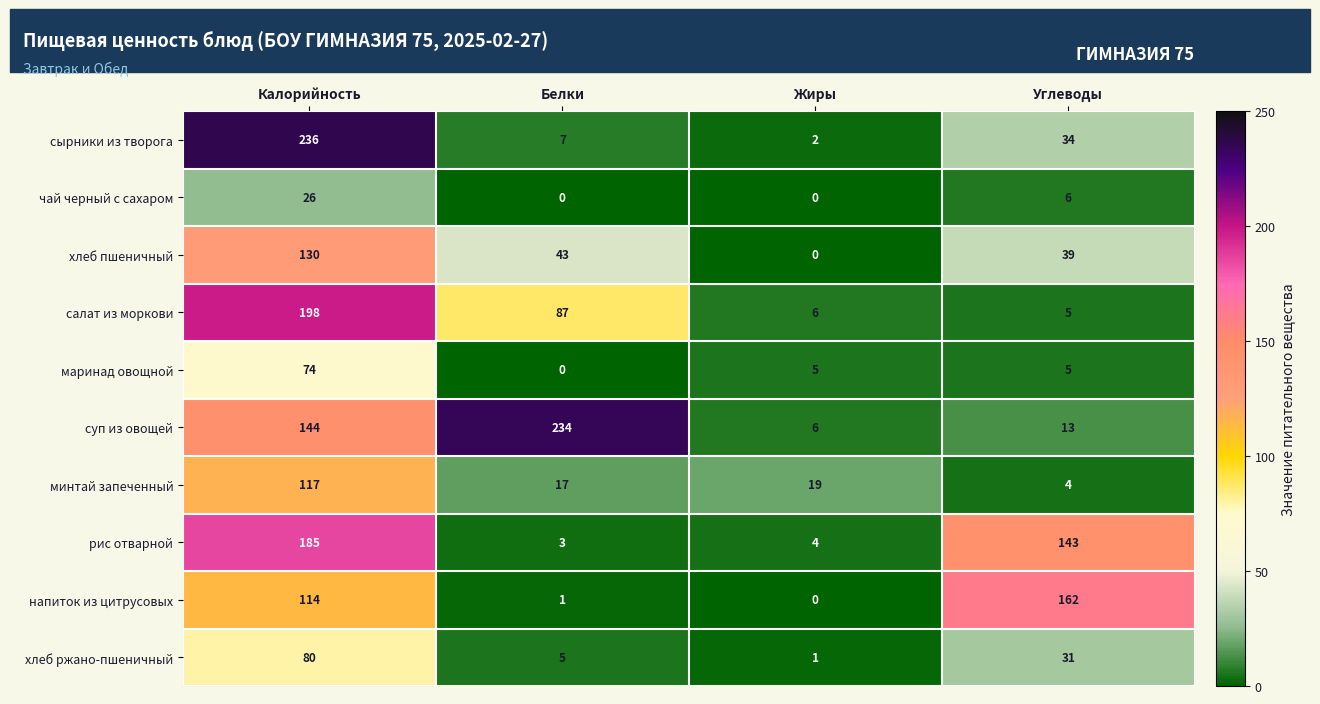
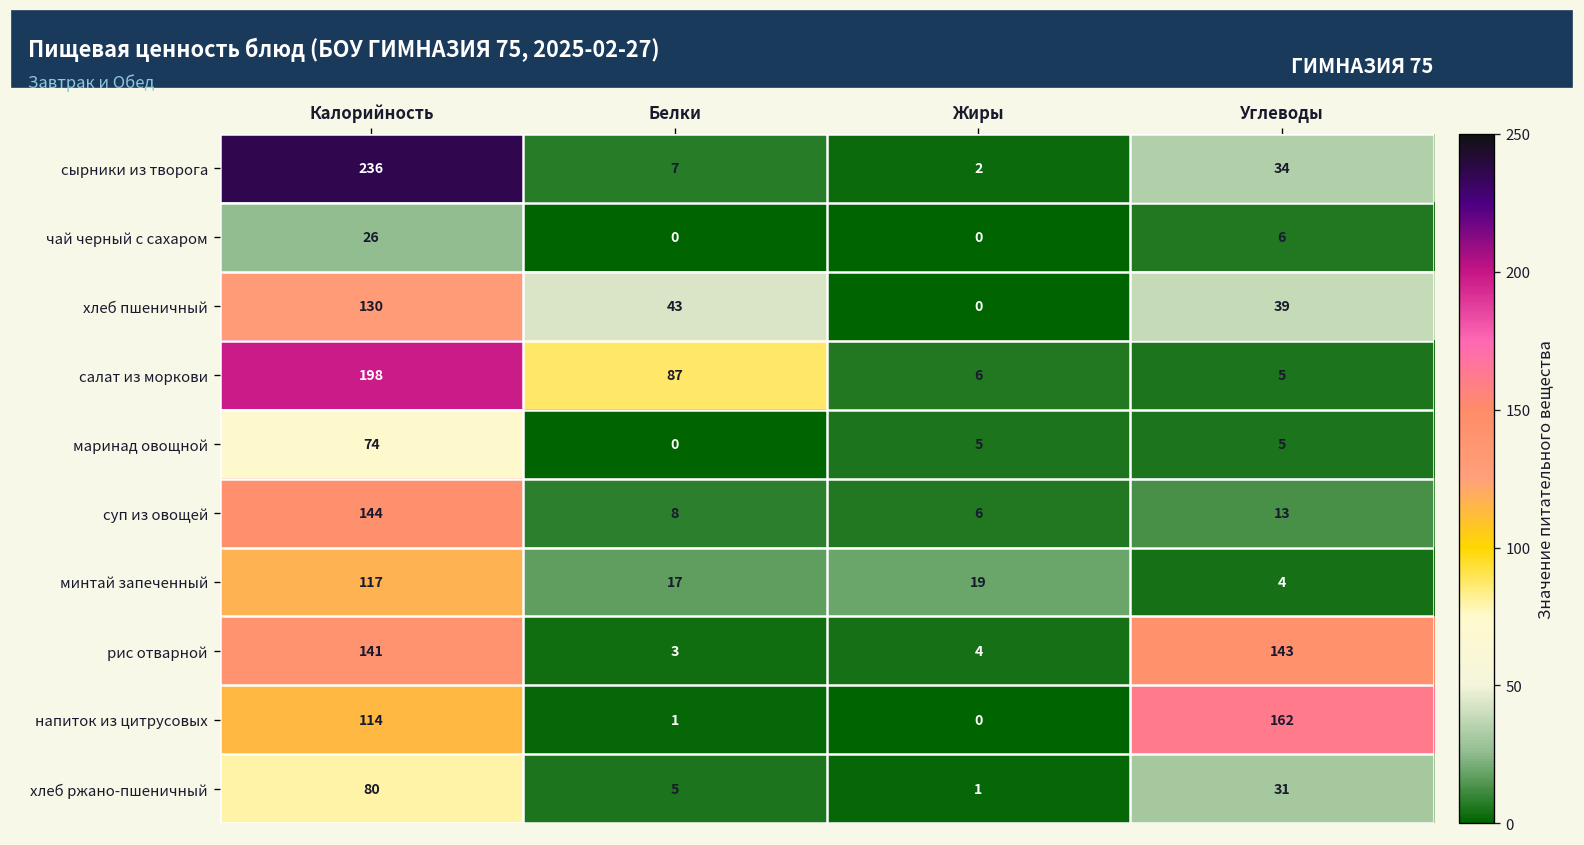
суп из овощей, Белки: 234 -> 8
рис отварной, Калорийность: 185 -> 141
